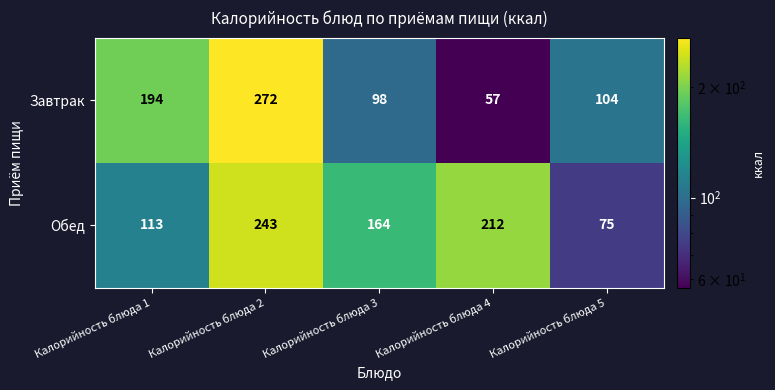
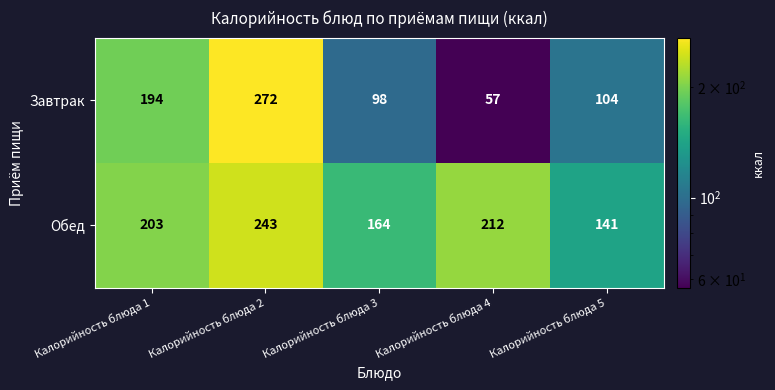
Обед, Калорийность блюда 1: 113 -> 203
Обед, Калорийность блюда 5: 75 -> 141
